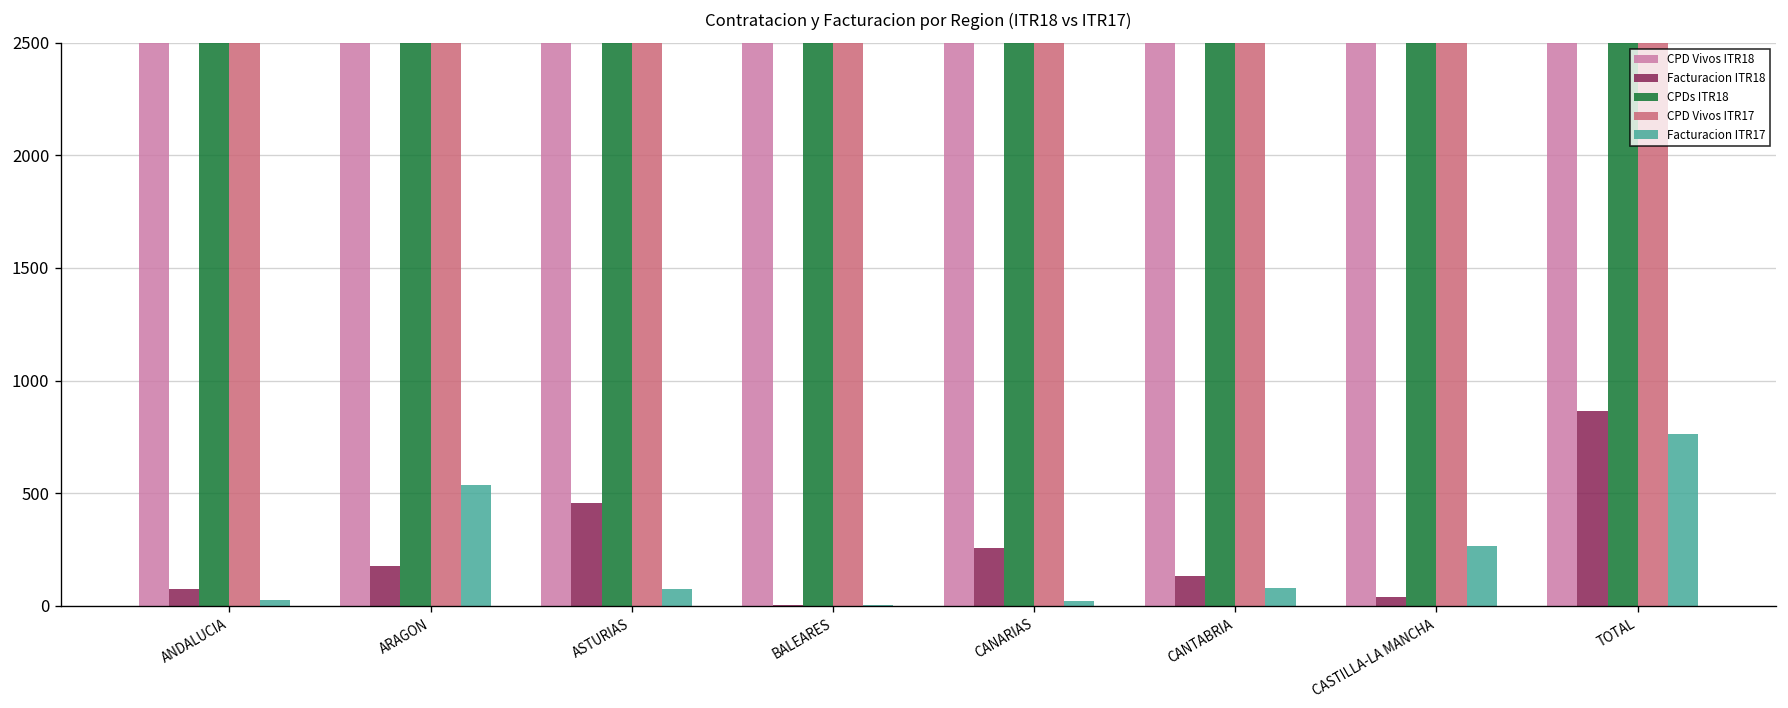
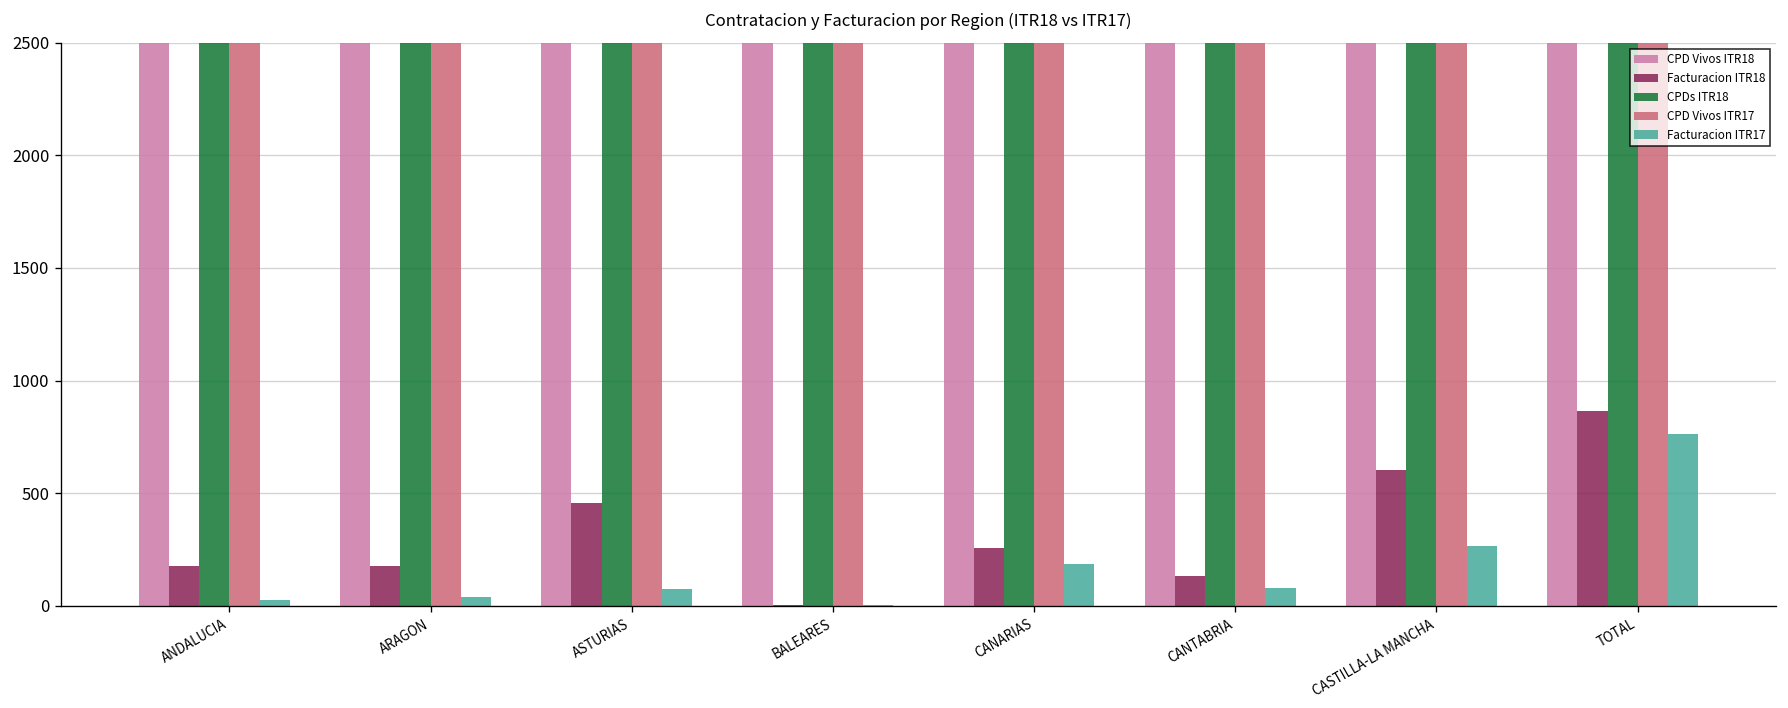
Facturacion ITR18, ANDALUCIA: 80 -> 180
Facturacion ITR17, ARAGON: 540 -> 40
Facturacion ITR17, CANARIAS: 20 -> 180
Facturacion ITR18, CASTILLA-LA MANCHA: 40 -> 600
